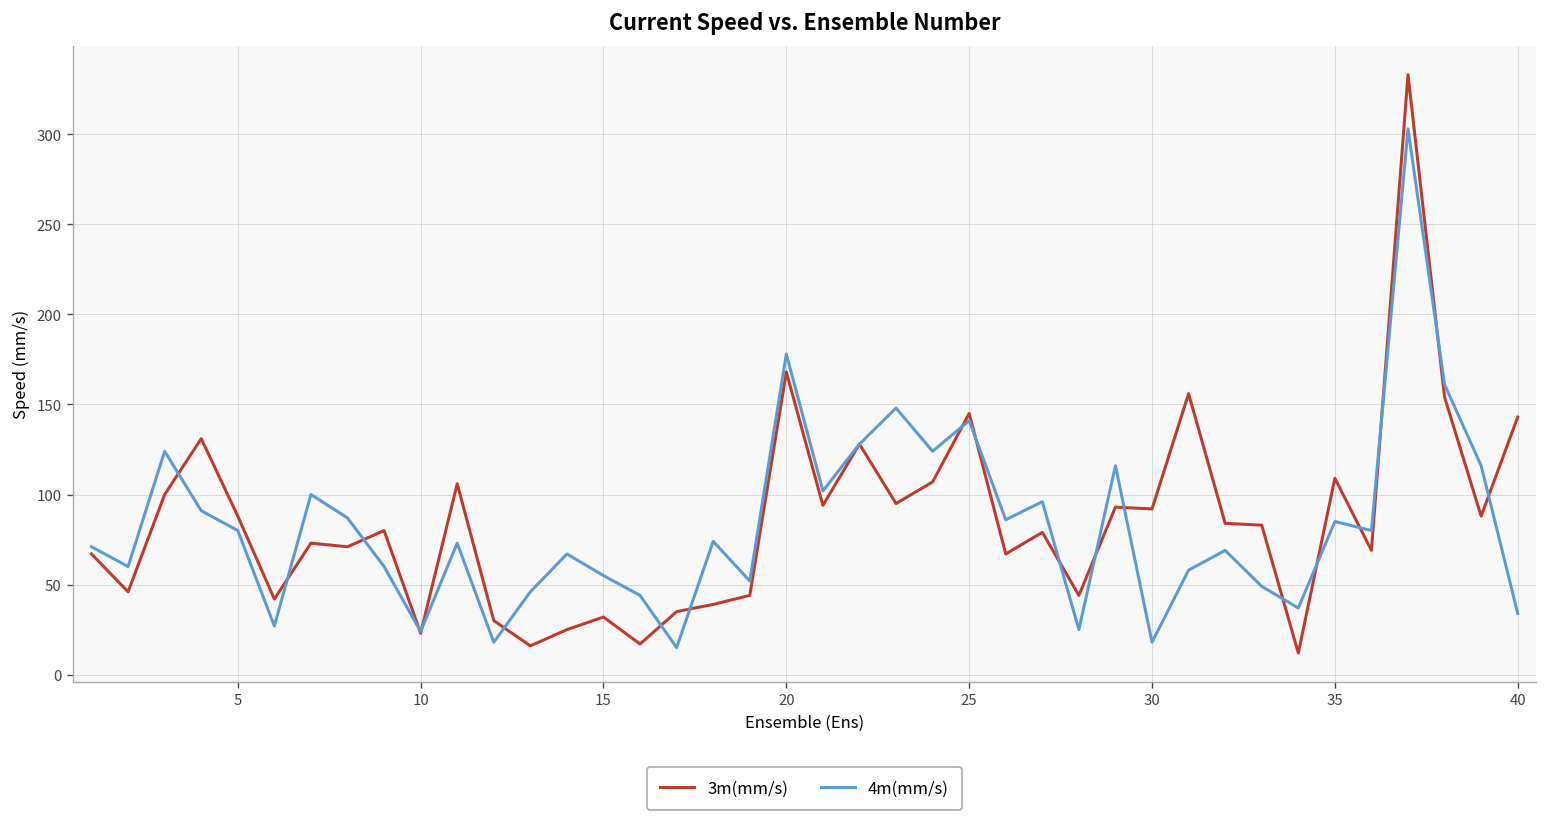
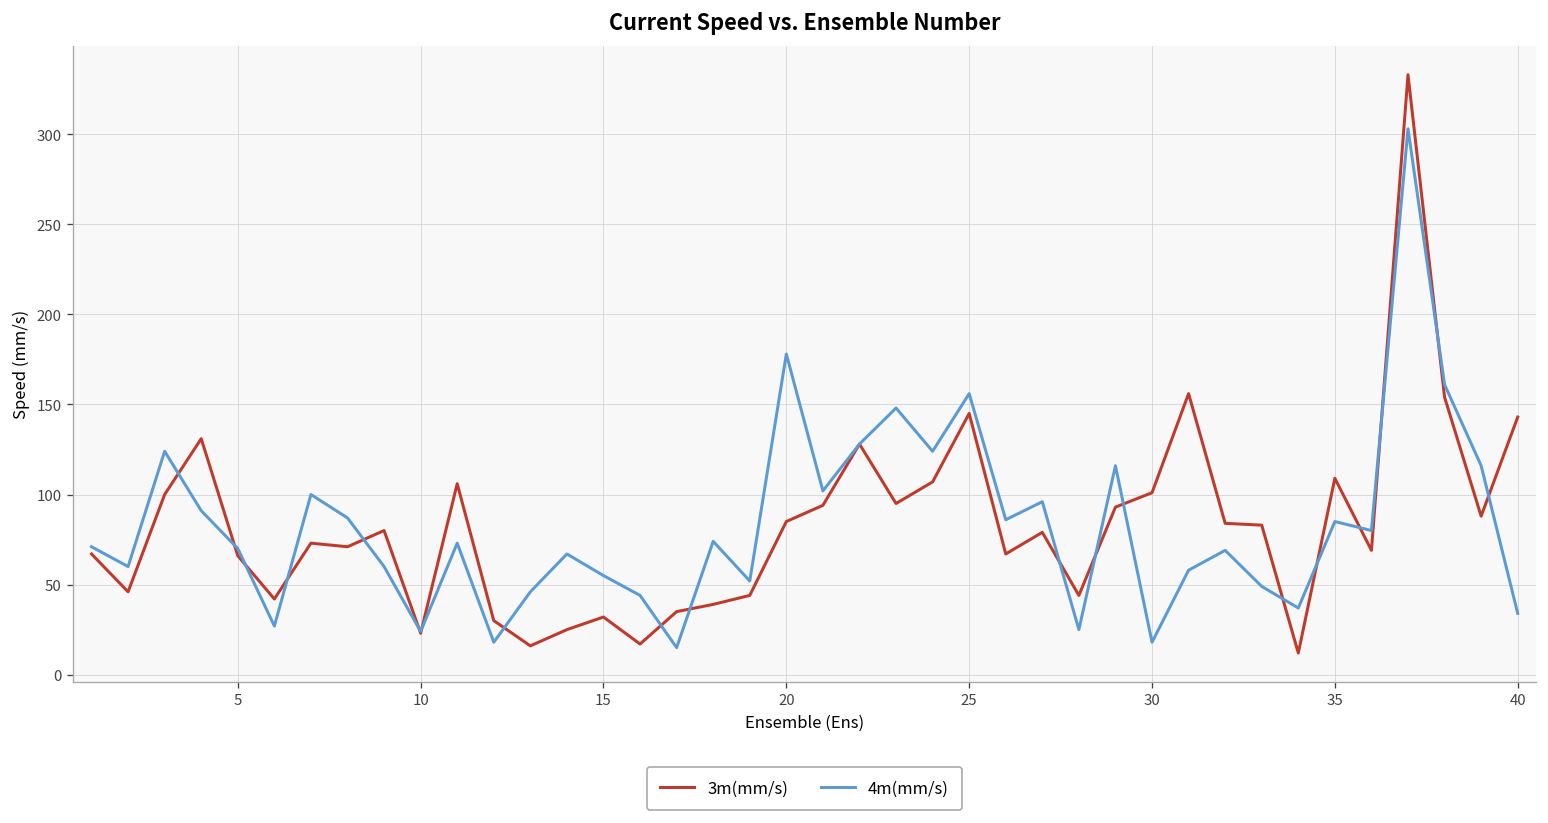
3m(mm/s), 5: 88 -> 66
4m(mm/s), 5: 80 -> 70
3m(mm/s), 20: 168 -> 85
4m(mm/s), 25: 141 -> 156
3m(mm/s), 30: 92 -> 101
